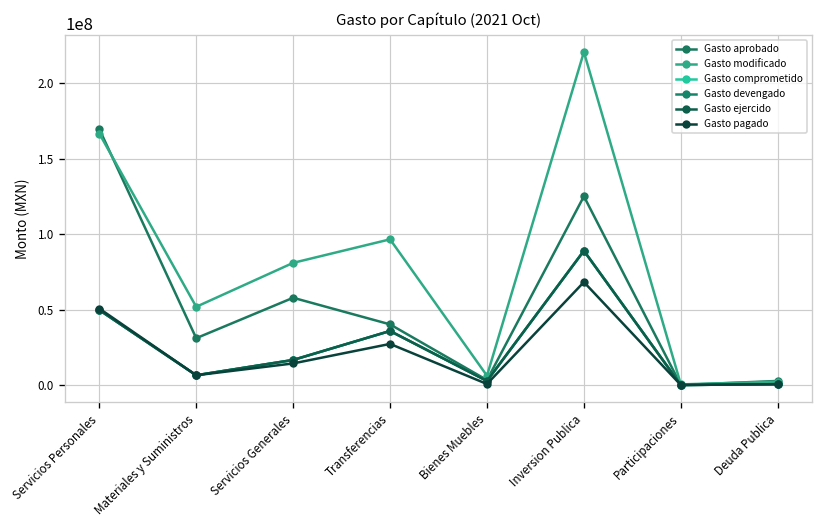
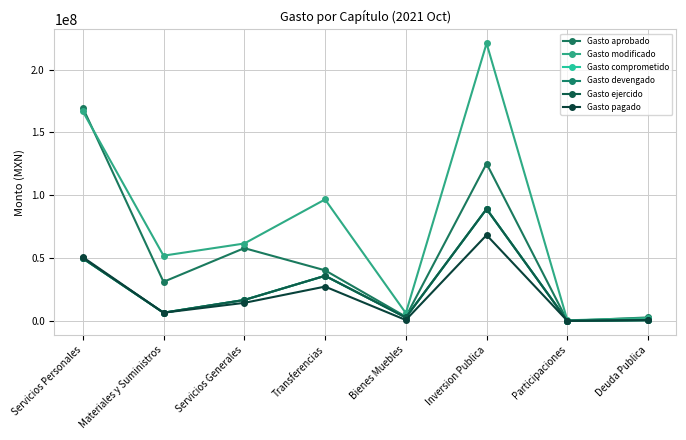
Gasto modificado, Servicios Generales: 81000000 -> 62000000
